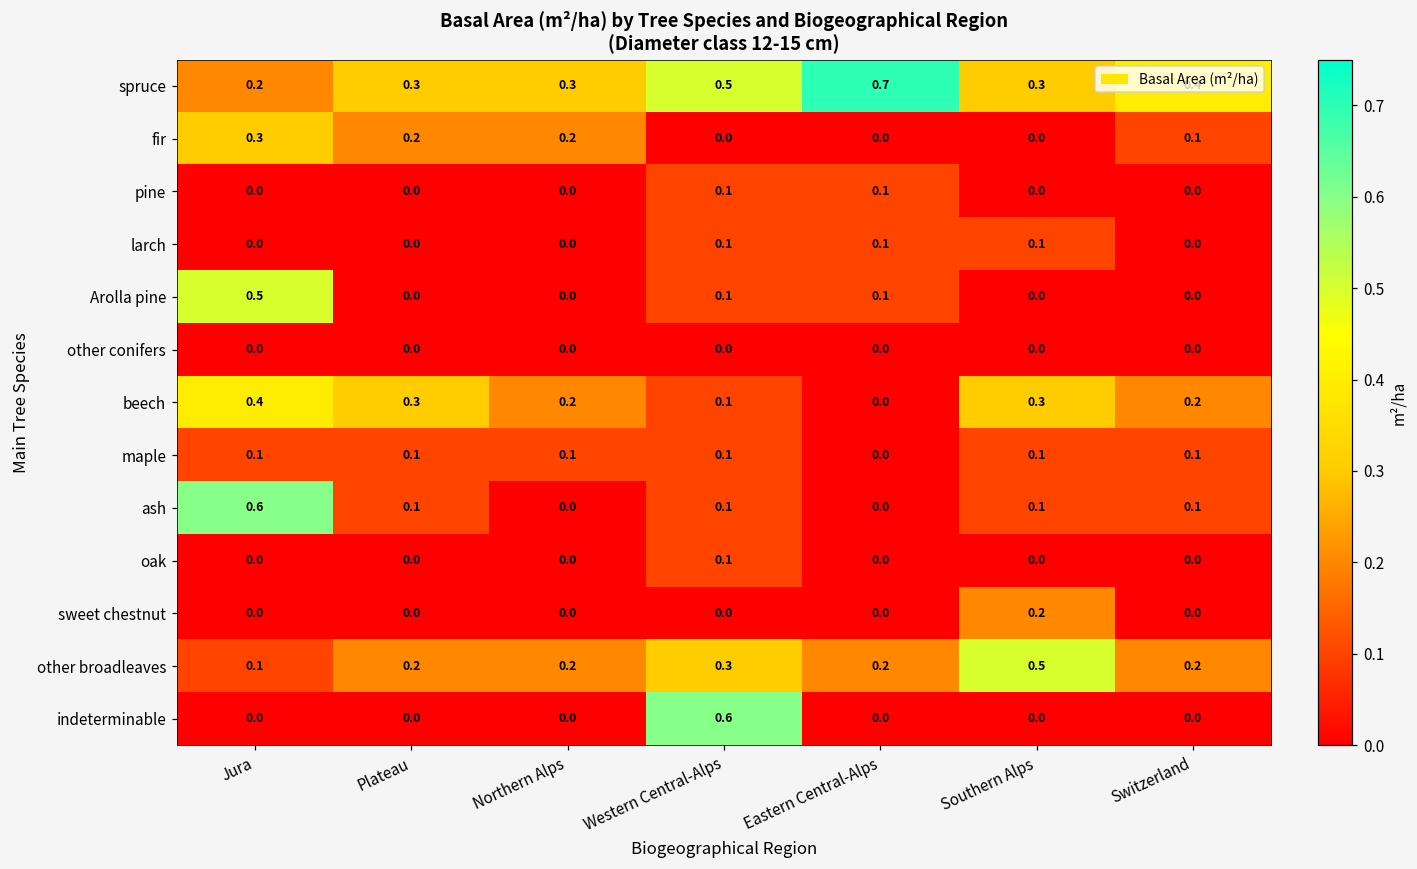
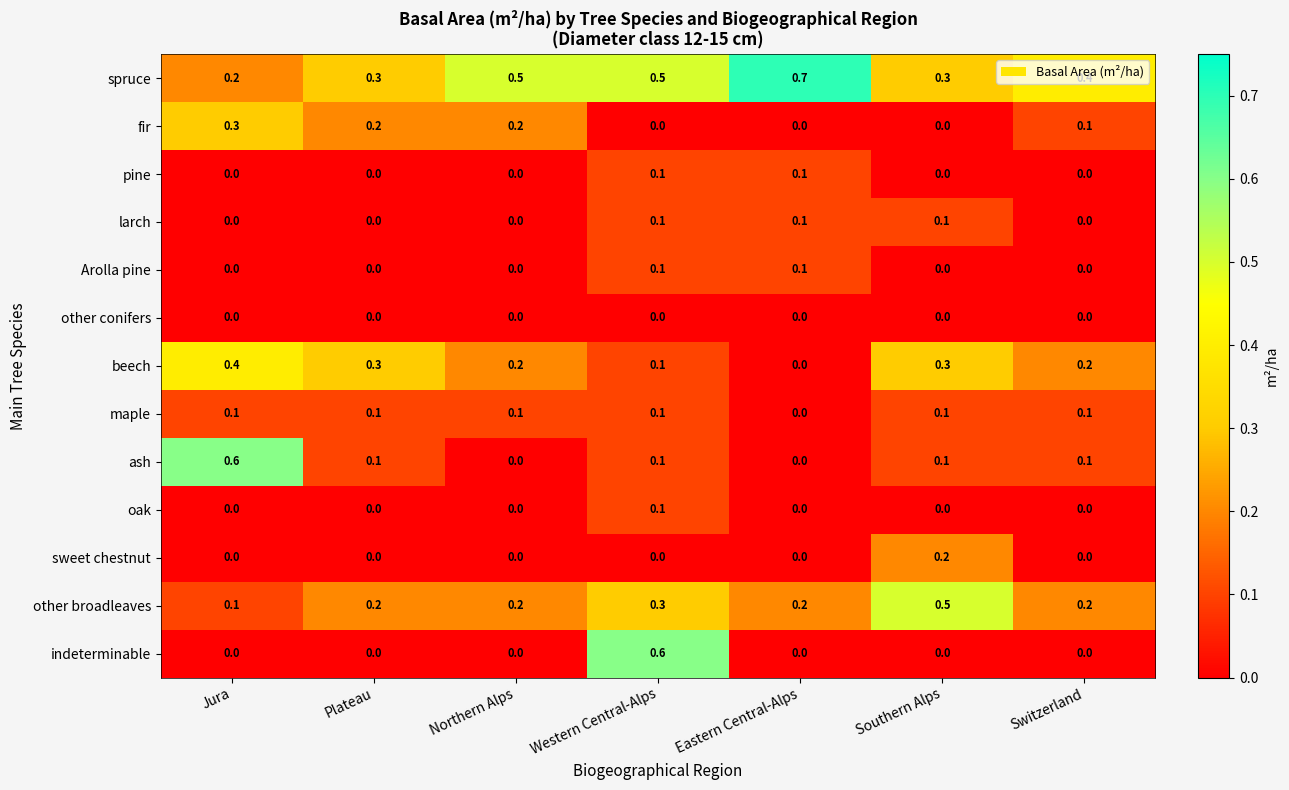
spruce, Northern Alps: 0.3 -> 0.5
Arolla pine, Jura: 0.5 -> 0.0
